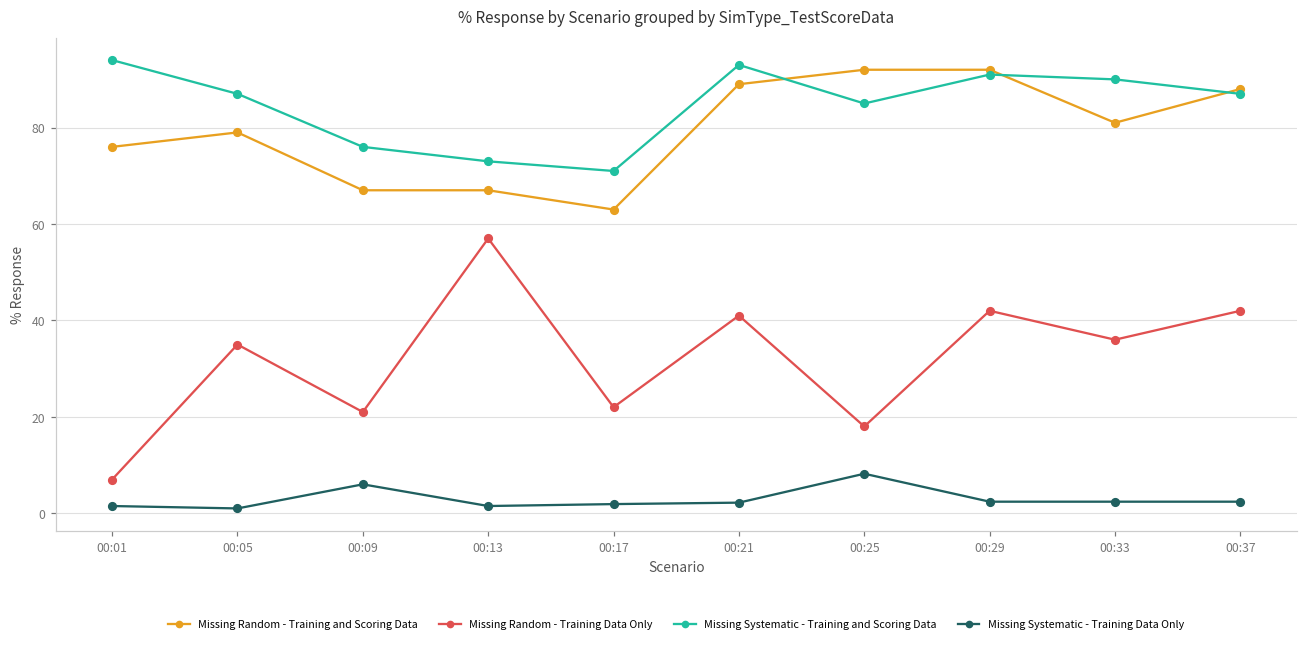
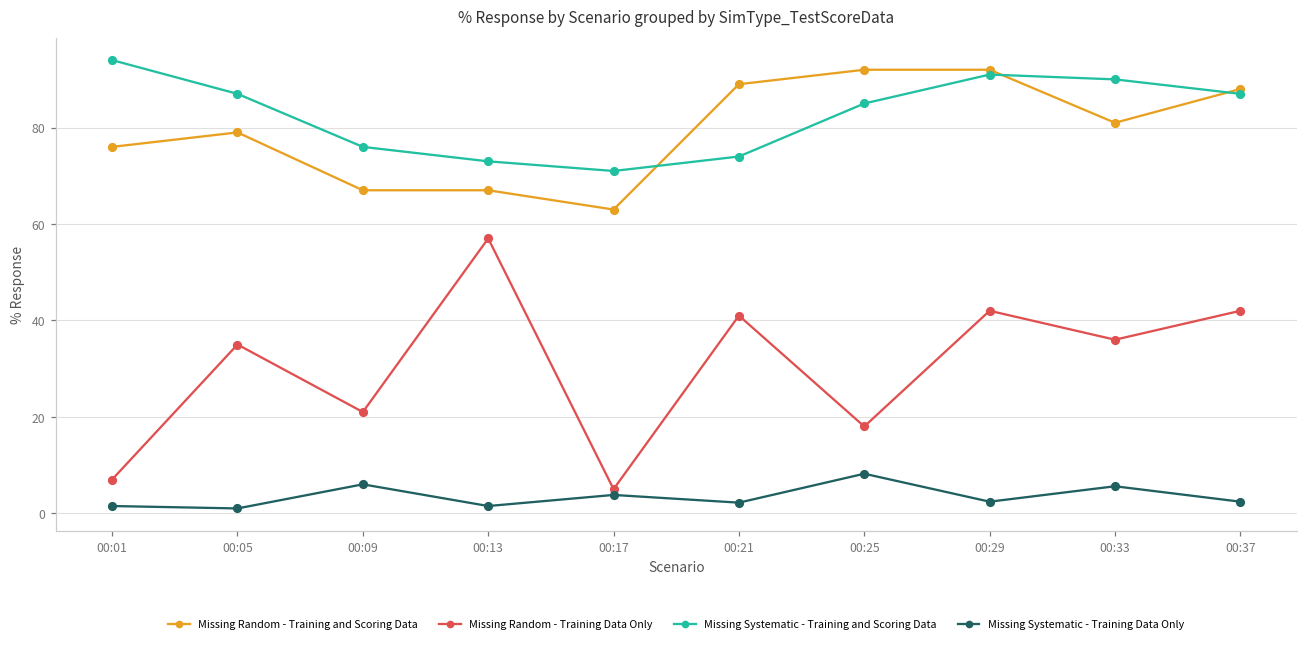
Missing Random - Training Data Only, 00:17: 22 -> 5
Missing Systematic - Training Data Only, 00:17: 2 -> 4
Missing Systematic - Training and Scoring Data, 00:21: 93 -> 74
Missing Systematic - Training Data Only, 00:33: 2 -> 6
